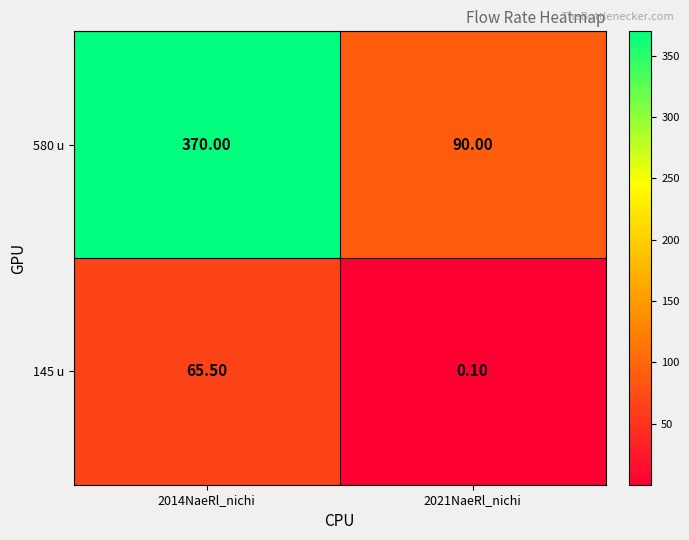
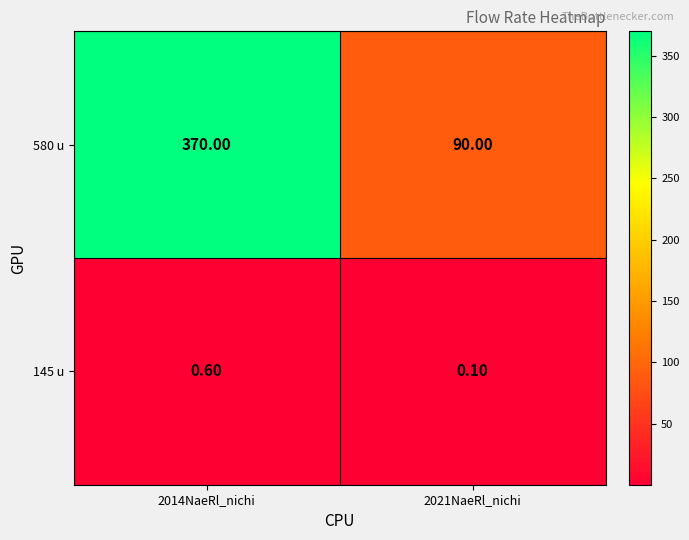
145 u, 2014NaeRl_nichi: 65.50 -> 0.60
